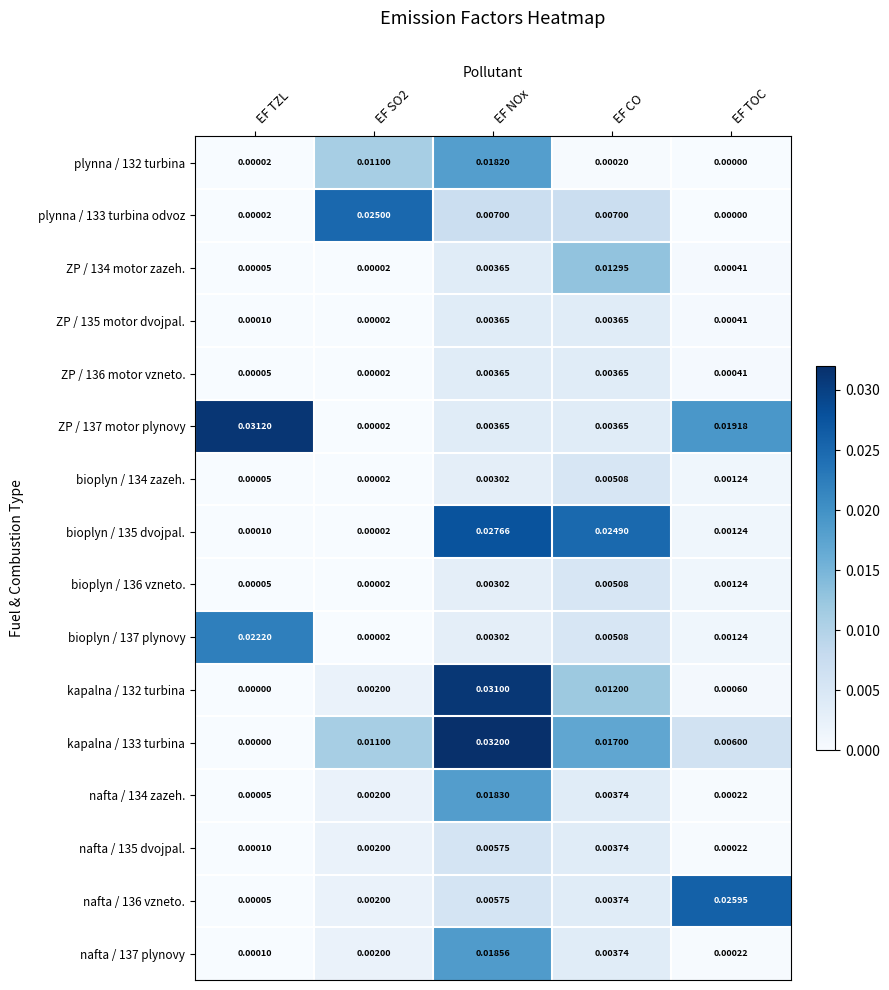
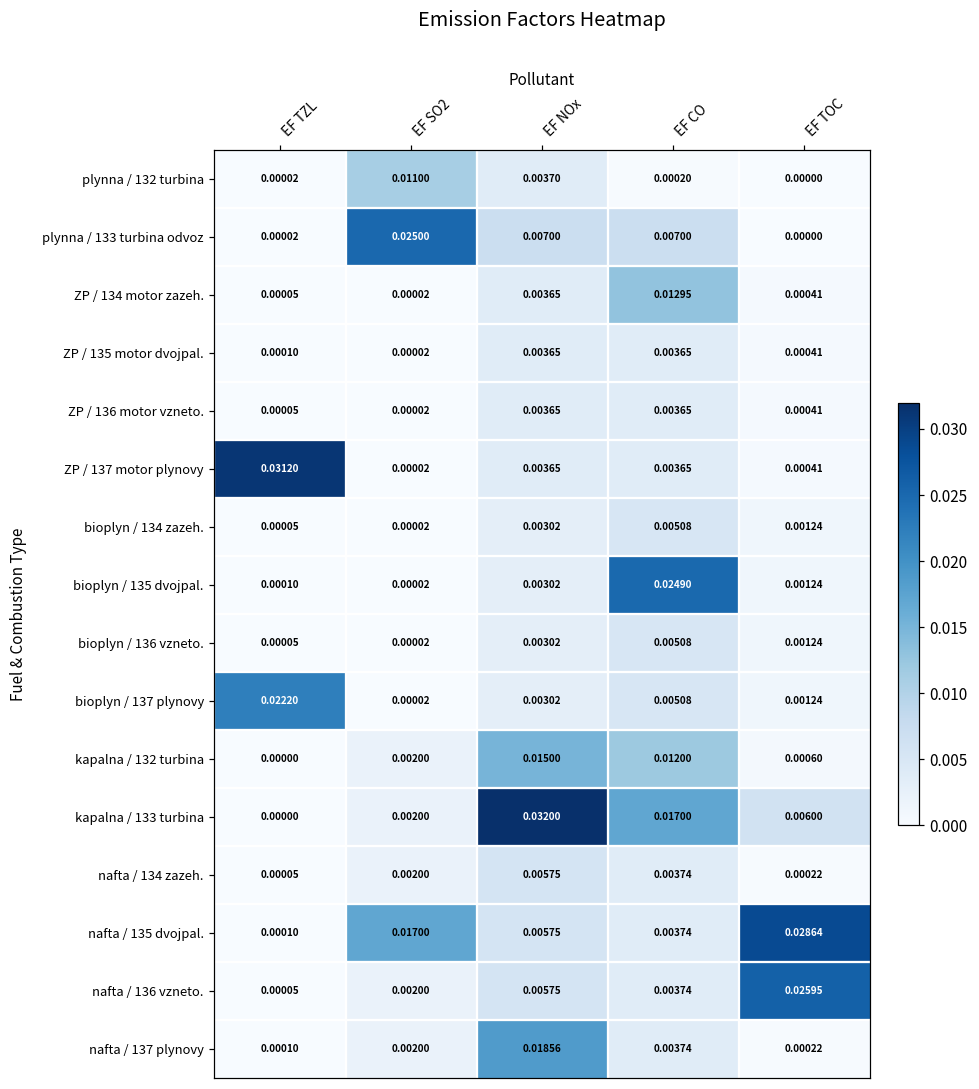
plynna / 132 turbina, EF NOx: 0.01820 -> 0.00370
ZP / 137 motor plynovy, EF TOC: 0.01918 -> 0.00041
bioplyn / 135 dvojpal., EF NOx: 0.02766 -> 0.00302
kapalna / 132 turbina, EF NOx: 0.03100 -> 0.01500
kapalna / 133 turbina, EF SO2: 0.01100 -> 0.00200
nafta / 134 zazeh., EF NOx: 0.01830 -> 0.00575
nafta / 135 dvojpal., EF SO2: 0.00200 -> 0.01700
nafta / 135 dvojpal., EF TOC: 0.00022 -> 0.02864
